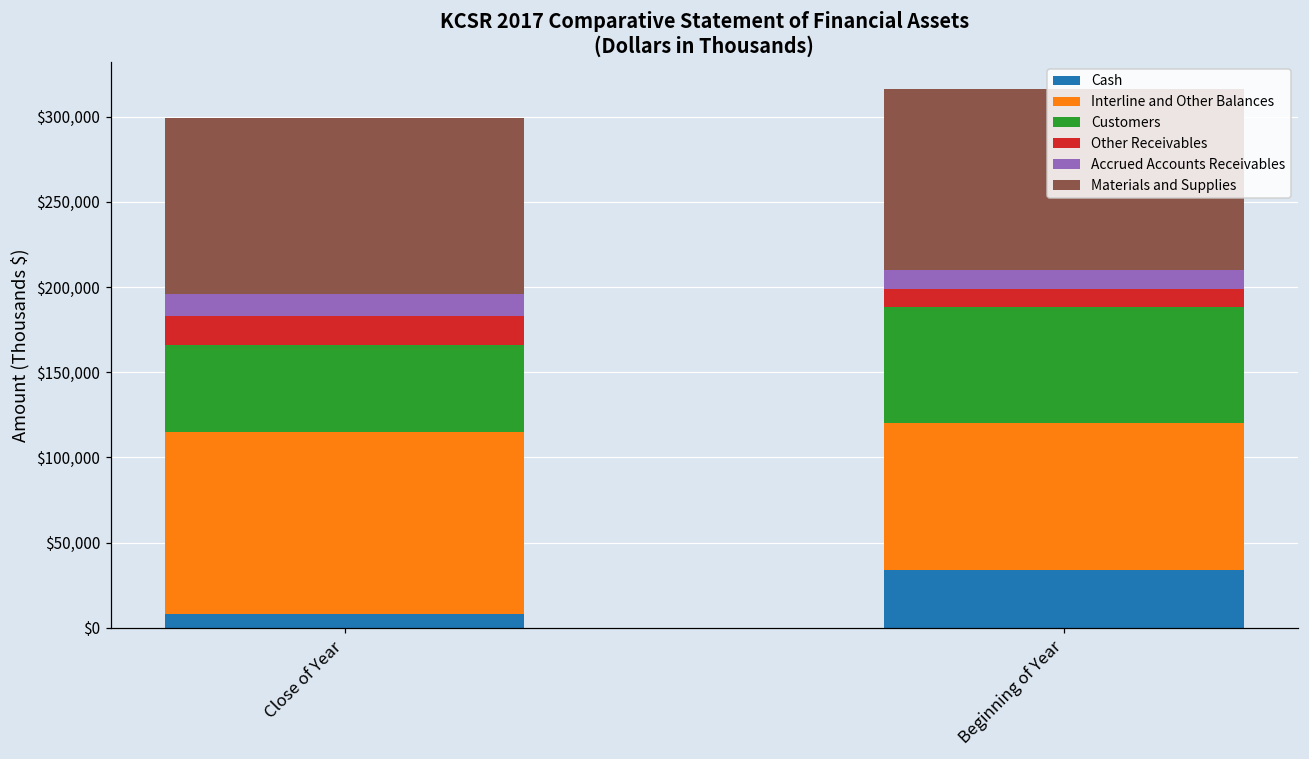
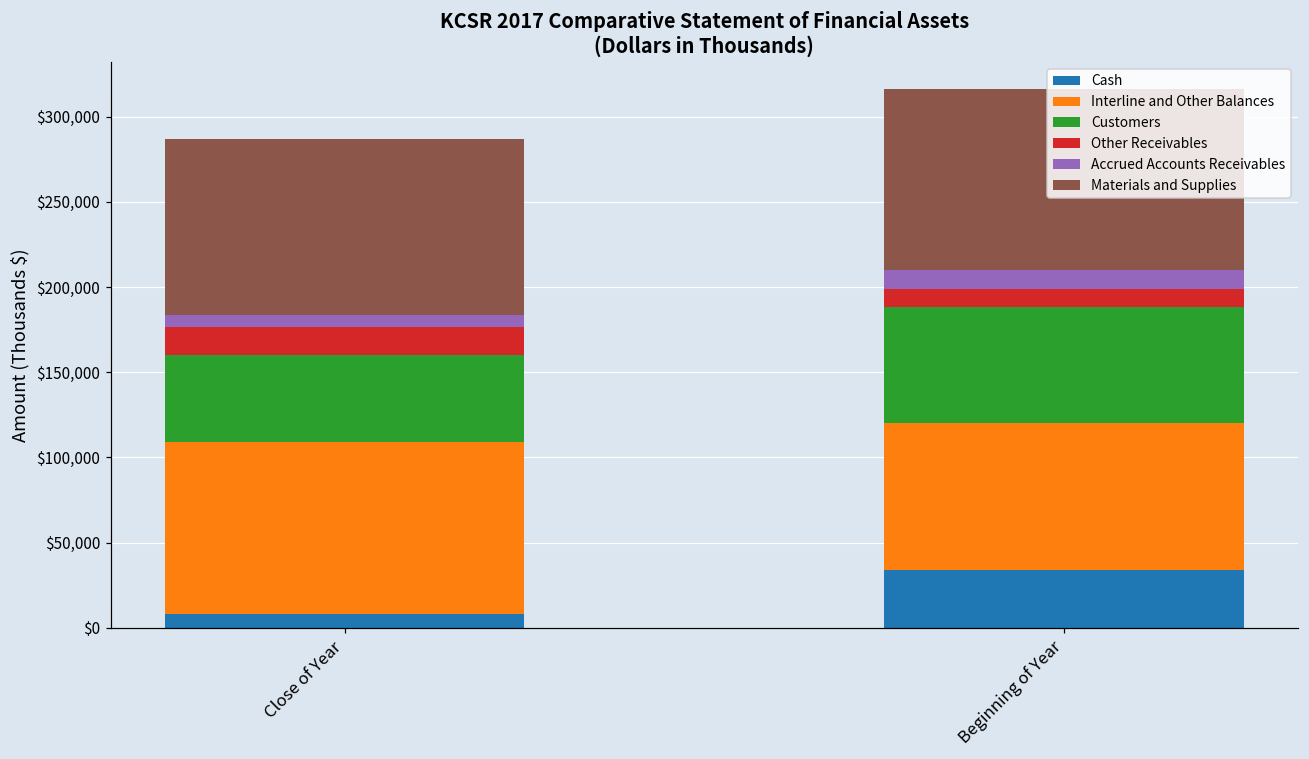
Interline and Other Balances, Close of Year: $107,000 -> $101,000
Accrued Accounts Receivables, Close of Year: $13,000 -> $7,000
